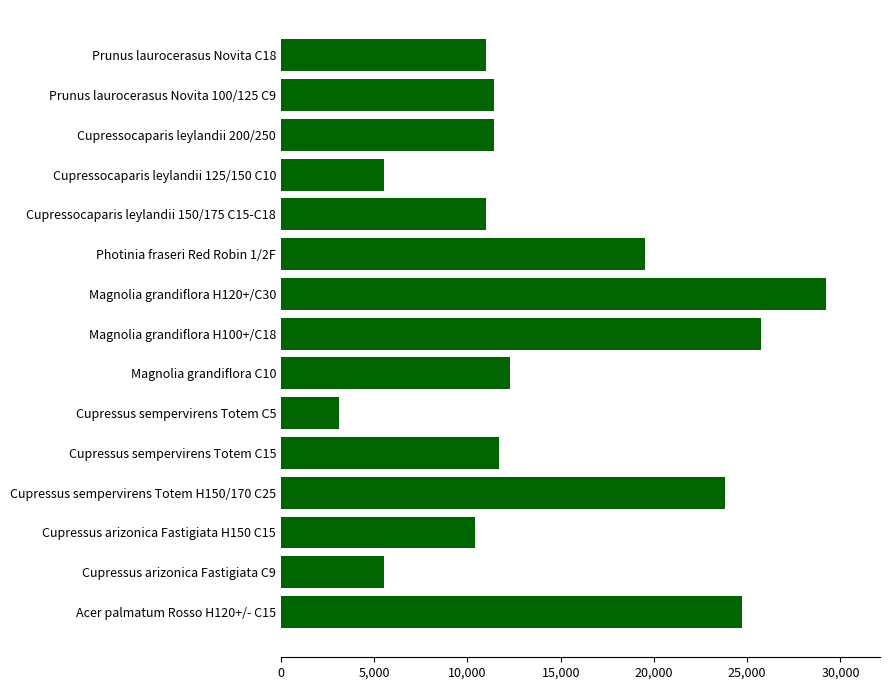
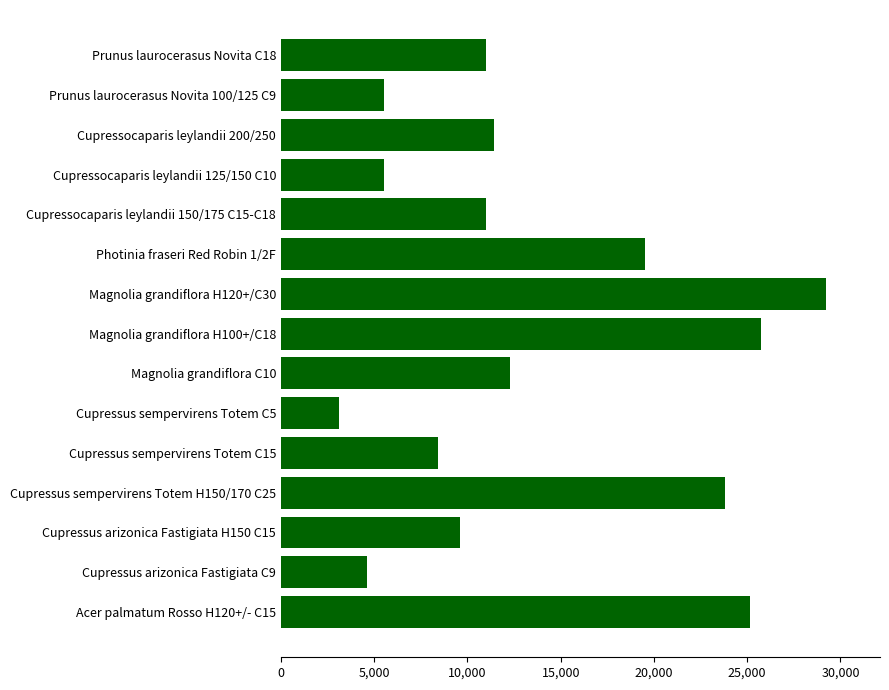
Prunus laurocerasus Novita 100/125 C9: 11,400 -> 5,500
Cupressus sempervirens Totem C15: 11,700 -> 8,400
Cupressus arizonica Fastigiata H150 C15: 10,400 -> 9,600
Cupressus arizonica Fastigiata C9: 5,500 -> 4,600
Acer palmatum Rosso H120+/- C15: 24,700 -> 25,200
